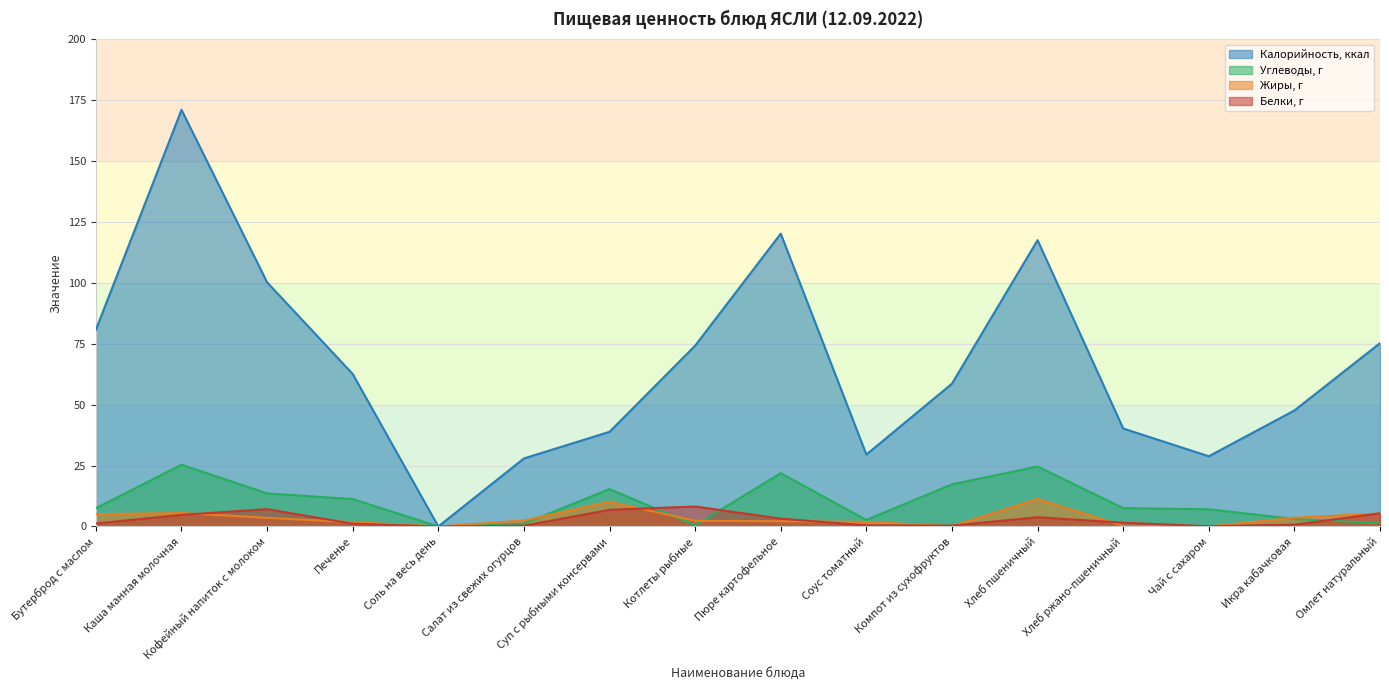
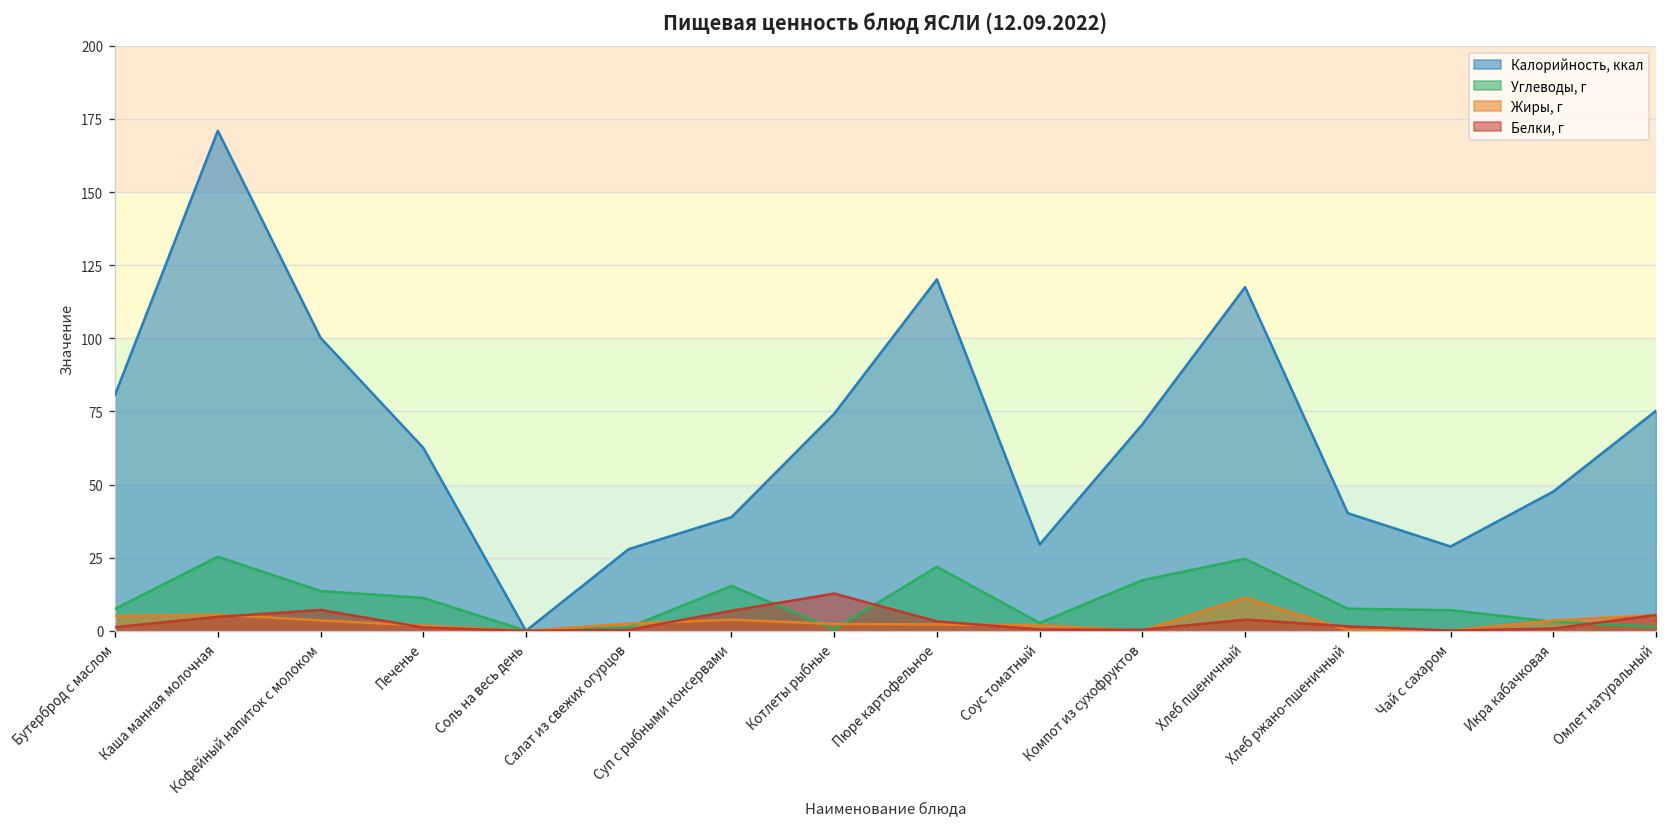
Жиры, г, Суп с рыбными консервами: 10 -> 4
Белки, г, Котлеты рыбные: 8 -> 13
Калорийность, ккал, Компот из сухофруктов: 59 -> 71
